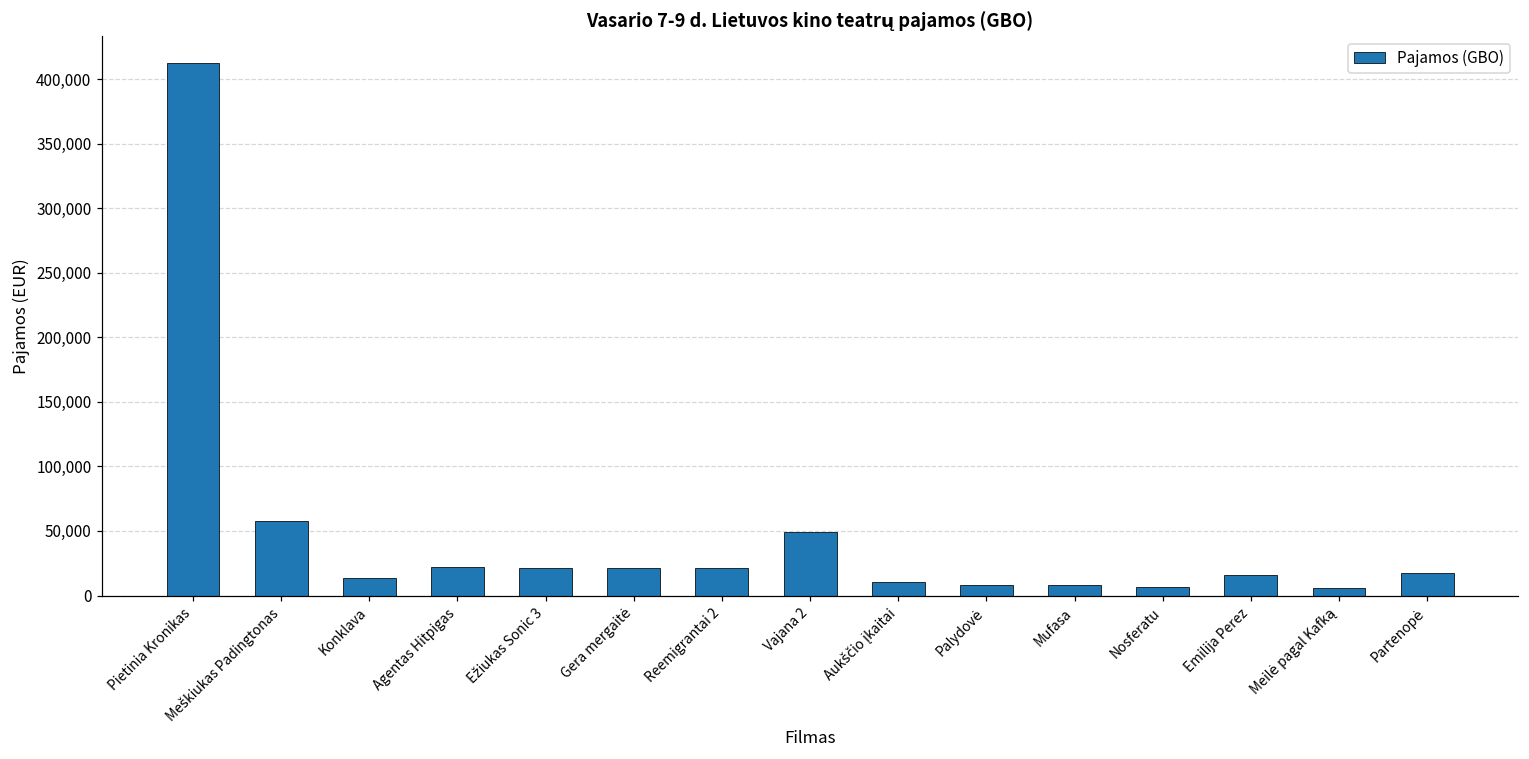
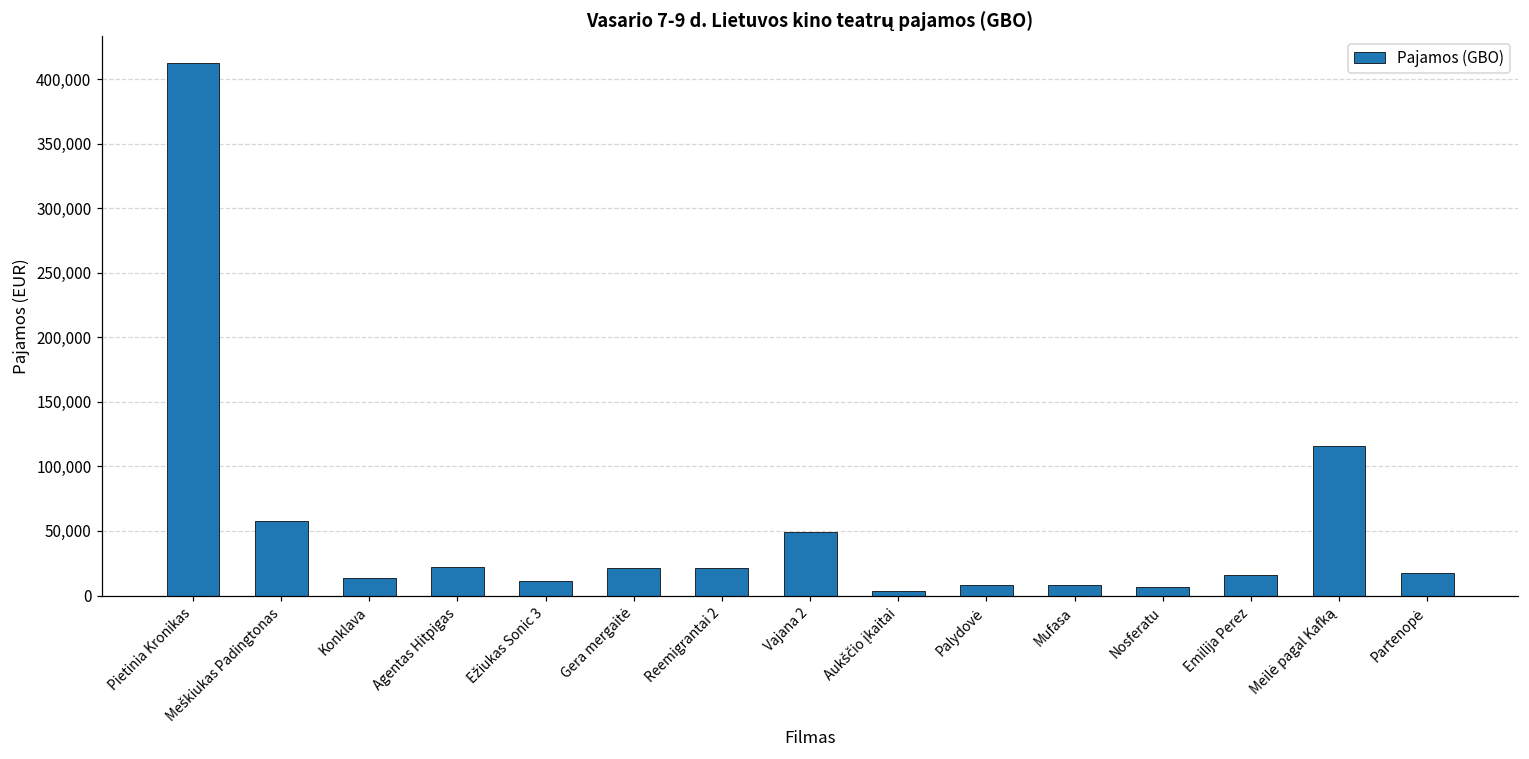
Ežiukas Sonic 3: 22,000 -> 11,000
Aukščio įkaitai: 10,000 -> 4,000
Meilė pagal Kafką: 6,000 -> 116,000
